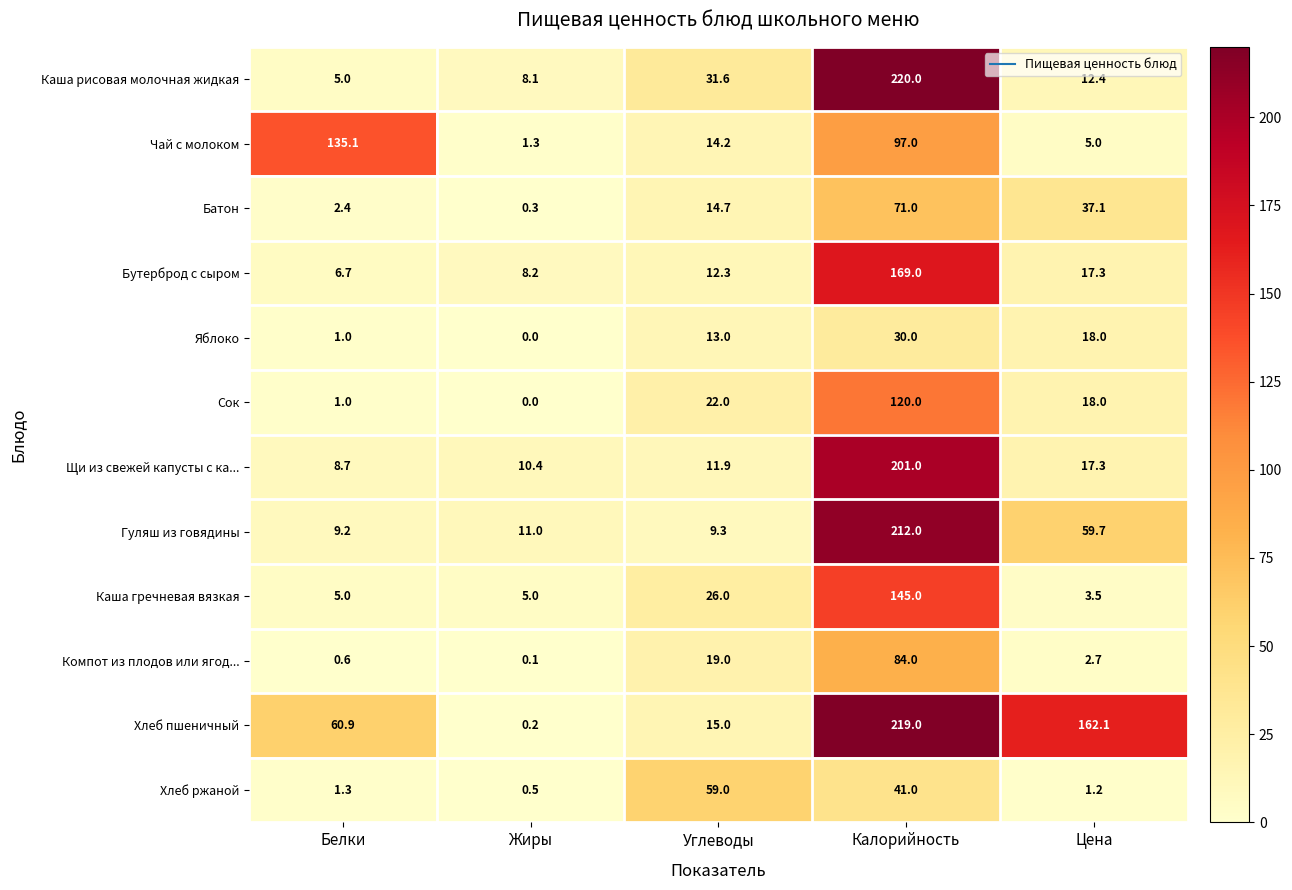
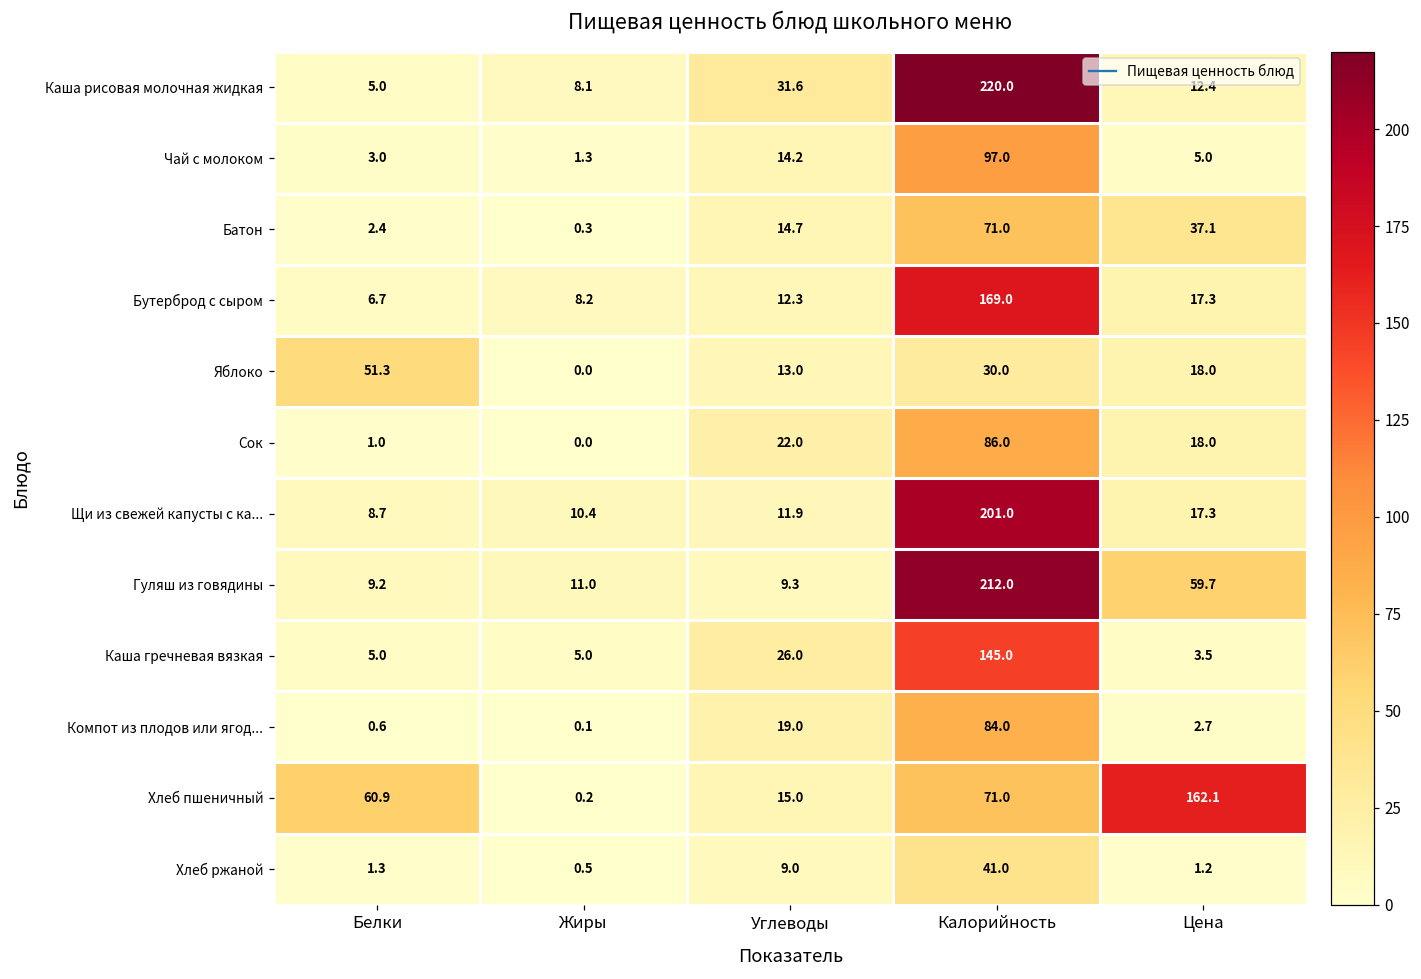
Чай с молоком, Белки: 135.1 -> 3.0
Яблоко, Белки: 1.0 -> 51.3
Сок, Калорийность: 120.0 -> 86.0
Хлеб пшеничный, Калорийность: 219.0 -> 71.0
Хлеб ржаной, Углеводы: 59.0 -> 9.0
